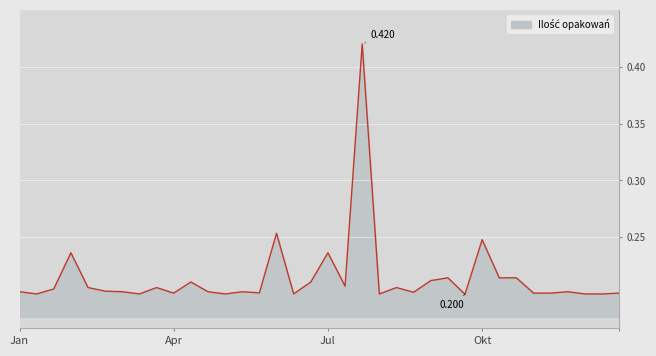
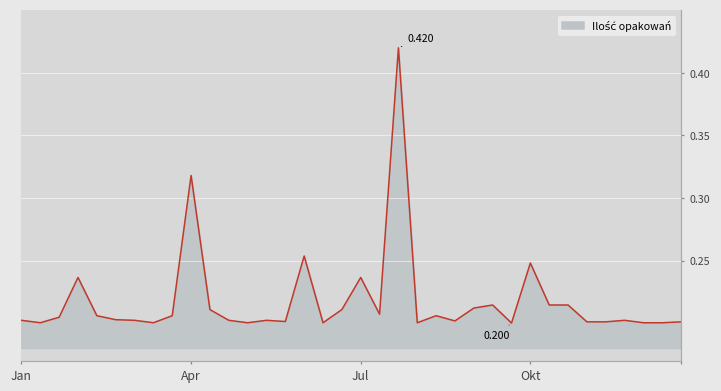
Apr: 0.201 -> 0.318
